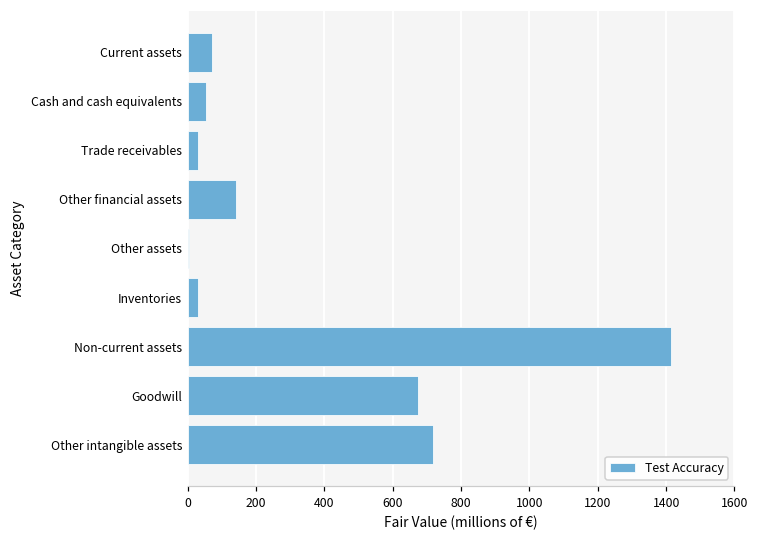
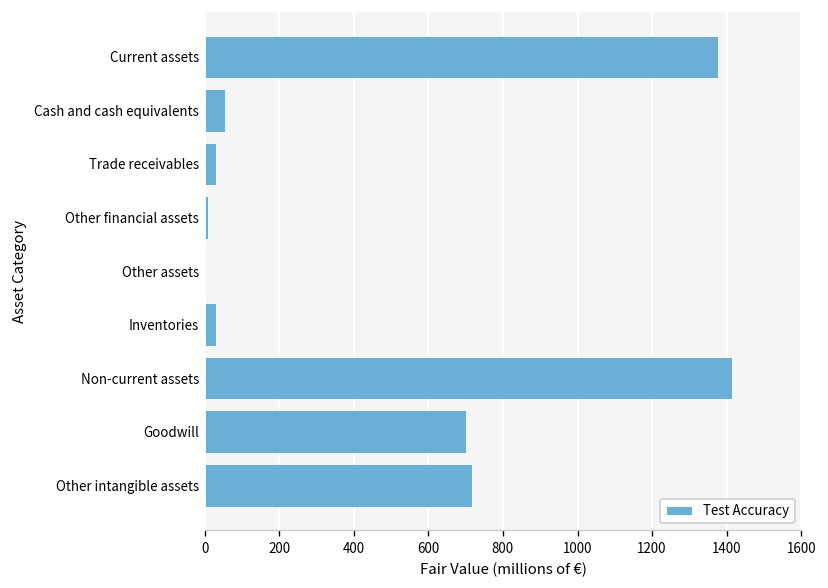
Current assets: 70 -> 1380
Other financial assets: 140 -> 10
Goodwill: 670 -> 700
